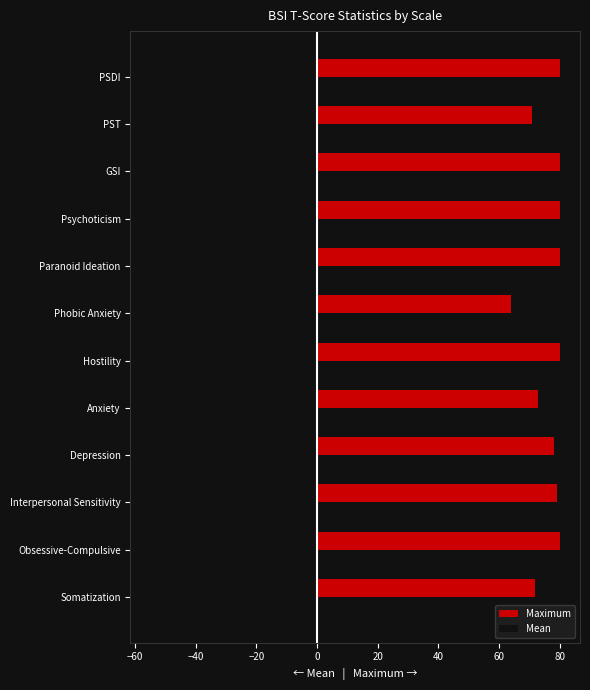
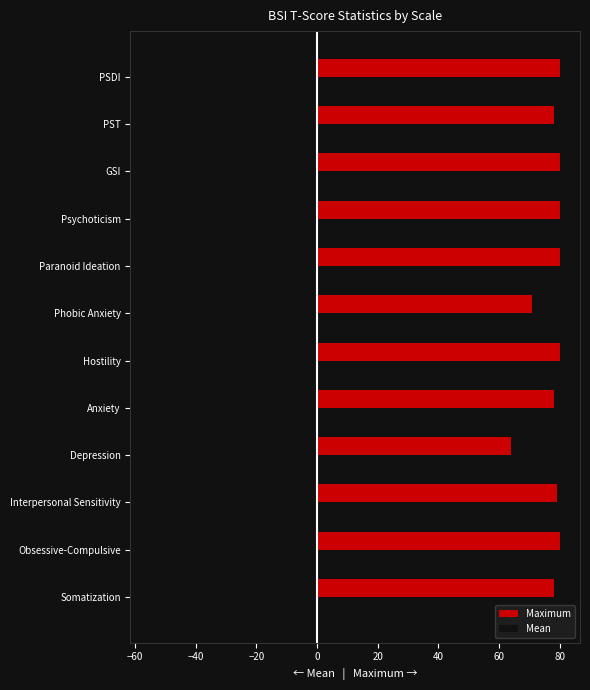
Maximum, PST: 71 -> 78
Maximum, Phobic Anxiety: 64 -> 71
Maximum, Anxiety: 73 -> 78
Maximum, Depression: 78 -> 64
Maximum, Somatization: 72 -> 78
